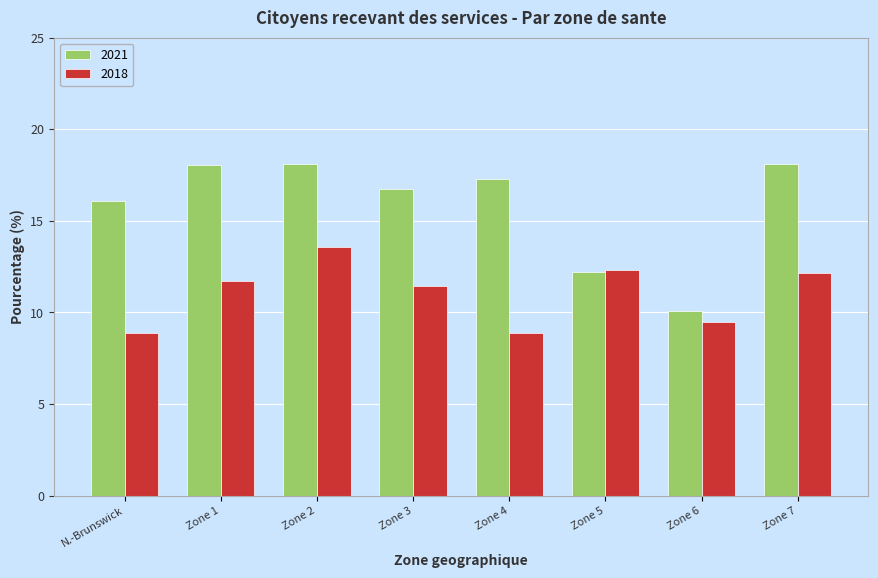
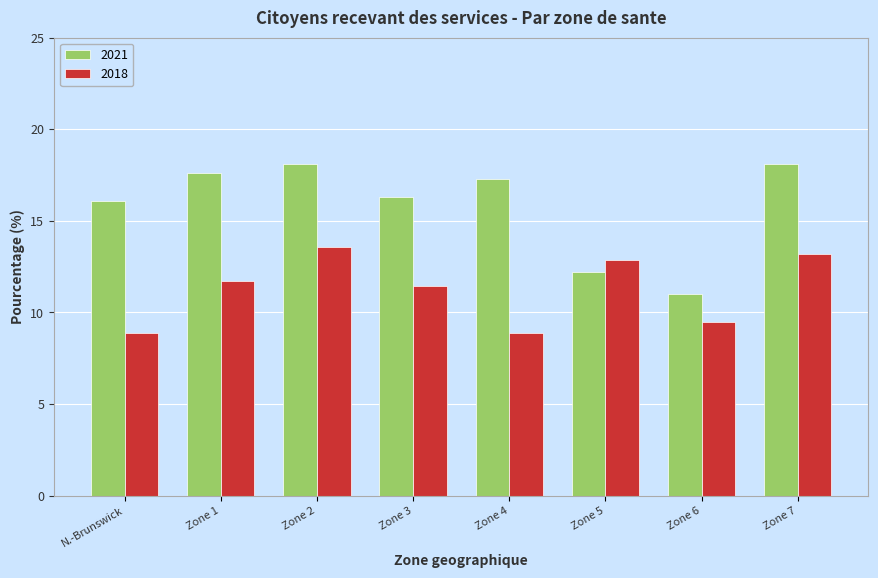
2021, Zone 1: 18.0 -> 17.6
2021, Zone 3: 16.7 -> 16.3
2018, Zone 5: 12.3 -> 12.9
2021, Zone 6: 10.1 -> 11.0
2018, Zone 7: 12.2 -> 13.2
